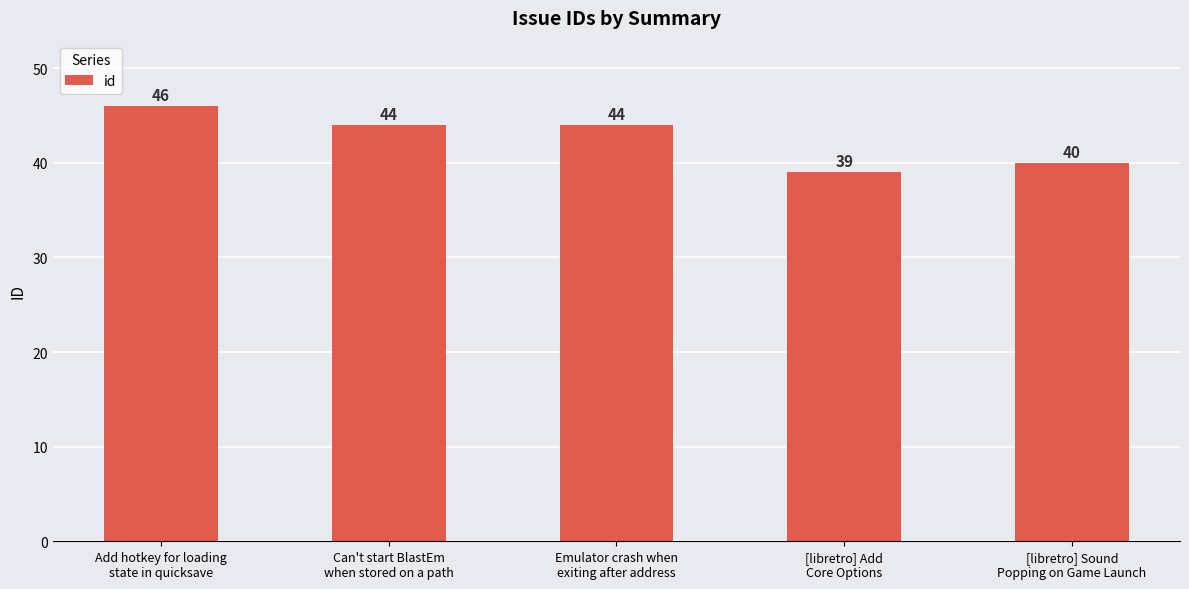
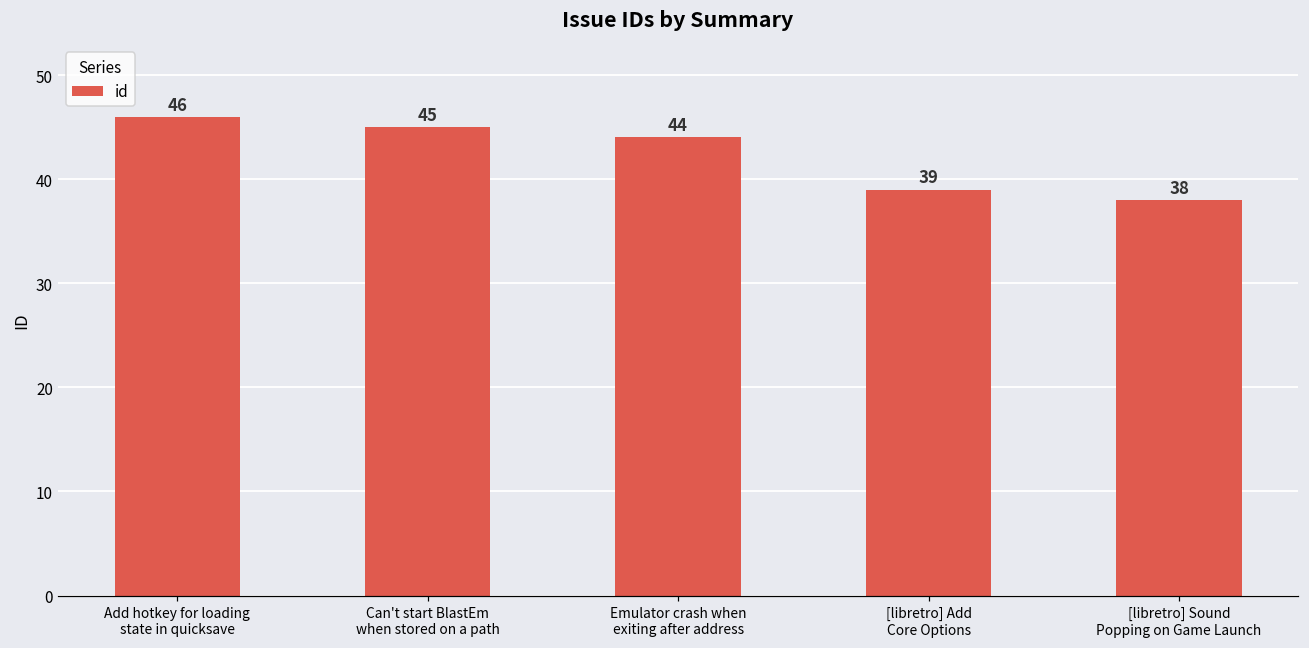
Can't start BlastEm when stored on a path: 44 -> 45
[libretro] Sound Popping on Game Launch: 40 -> 38
